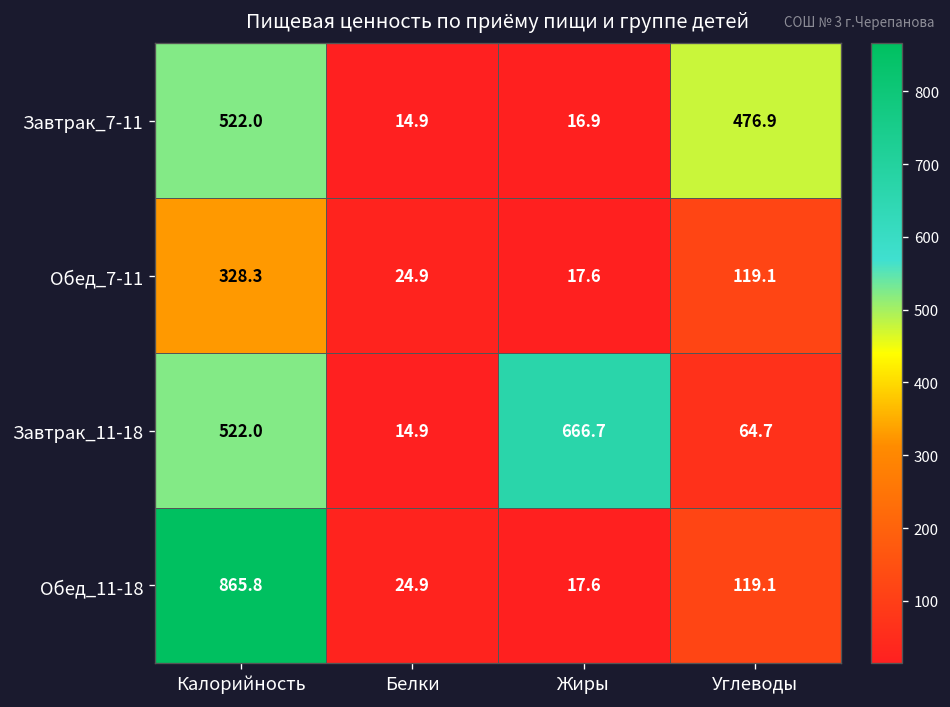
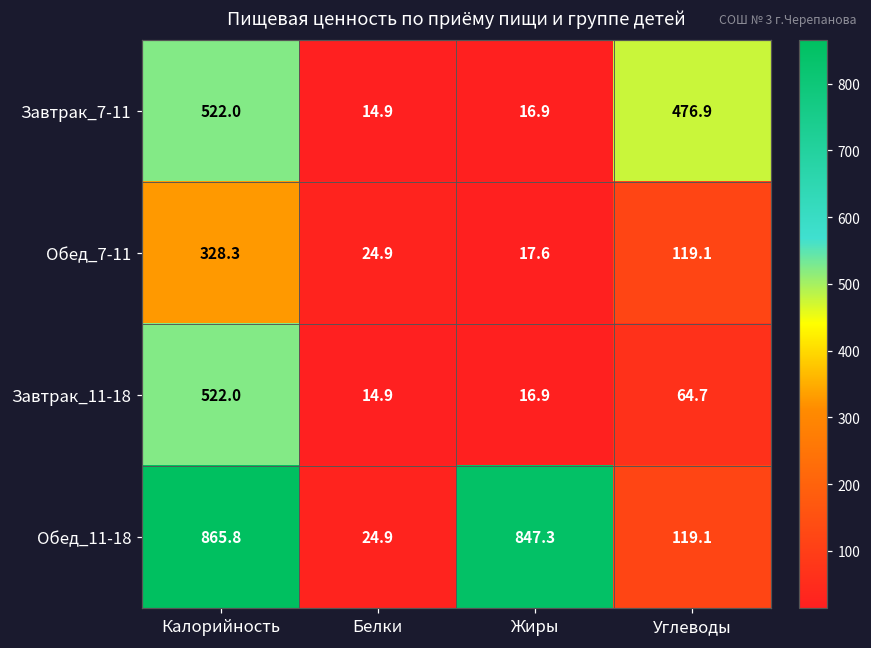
Завтрак_11-18, Жиры: 666.7 -> 16.9
Обед_11-18, Жиры: 17.6 -> 847.3
